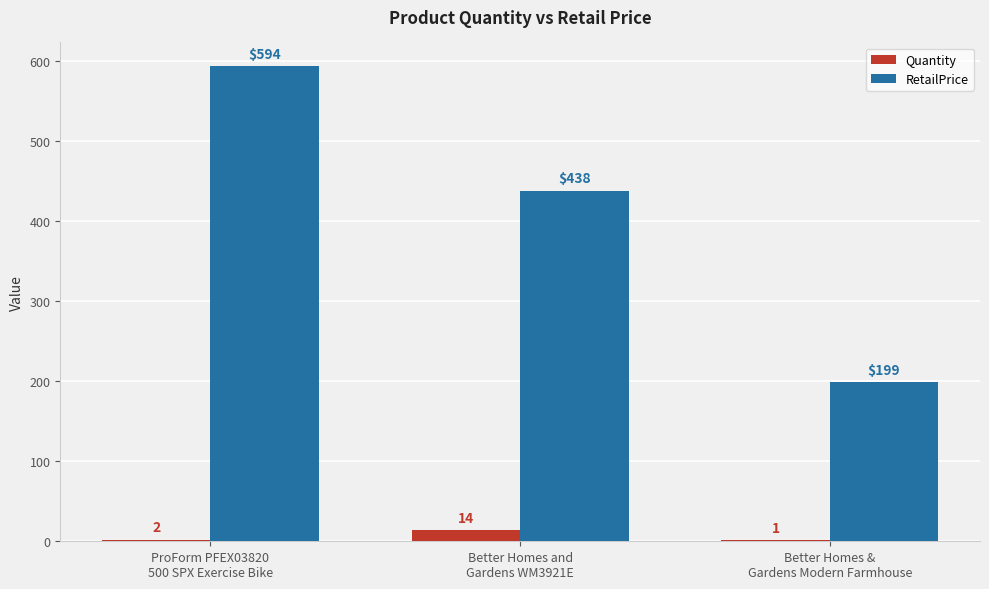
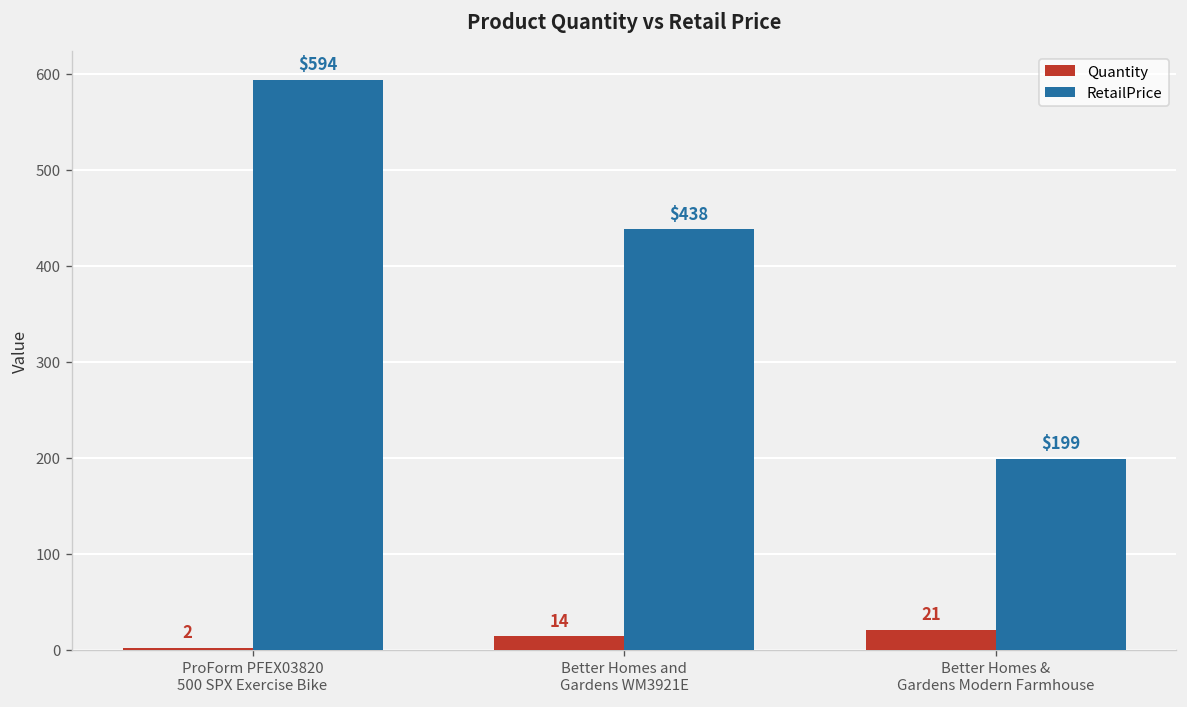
Quantity, Better Homes & Gardens Modern Farmhouse: 1 -> 21
